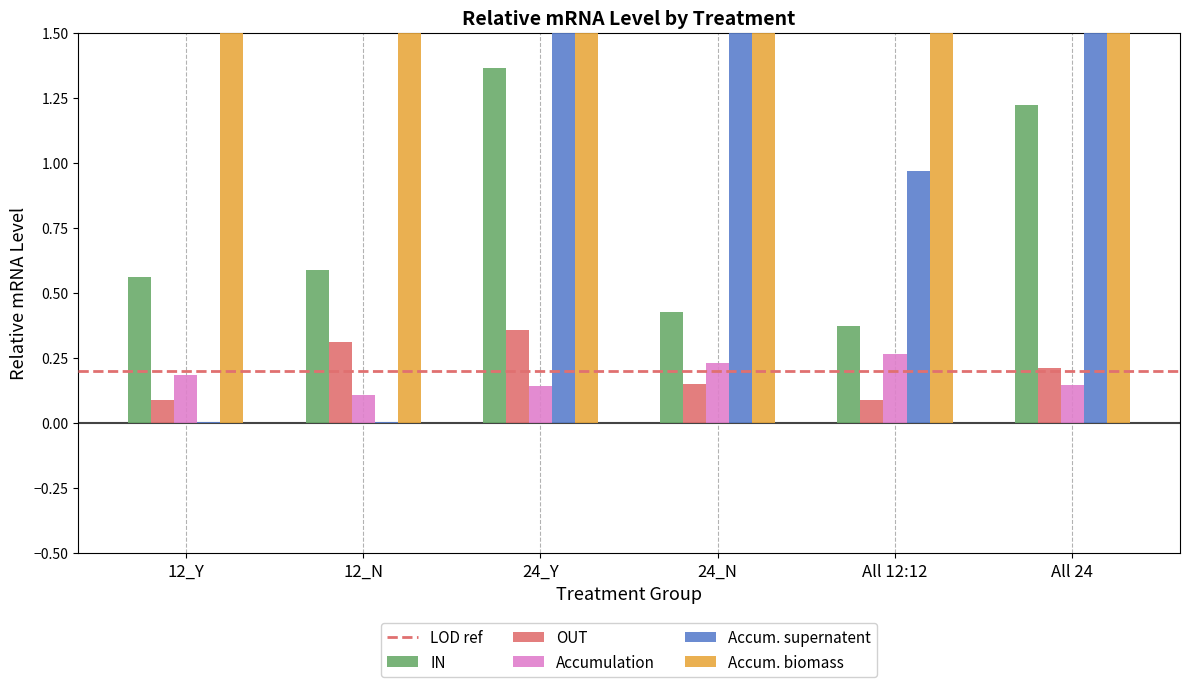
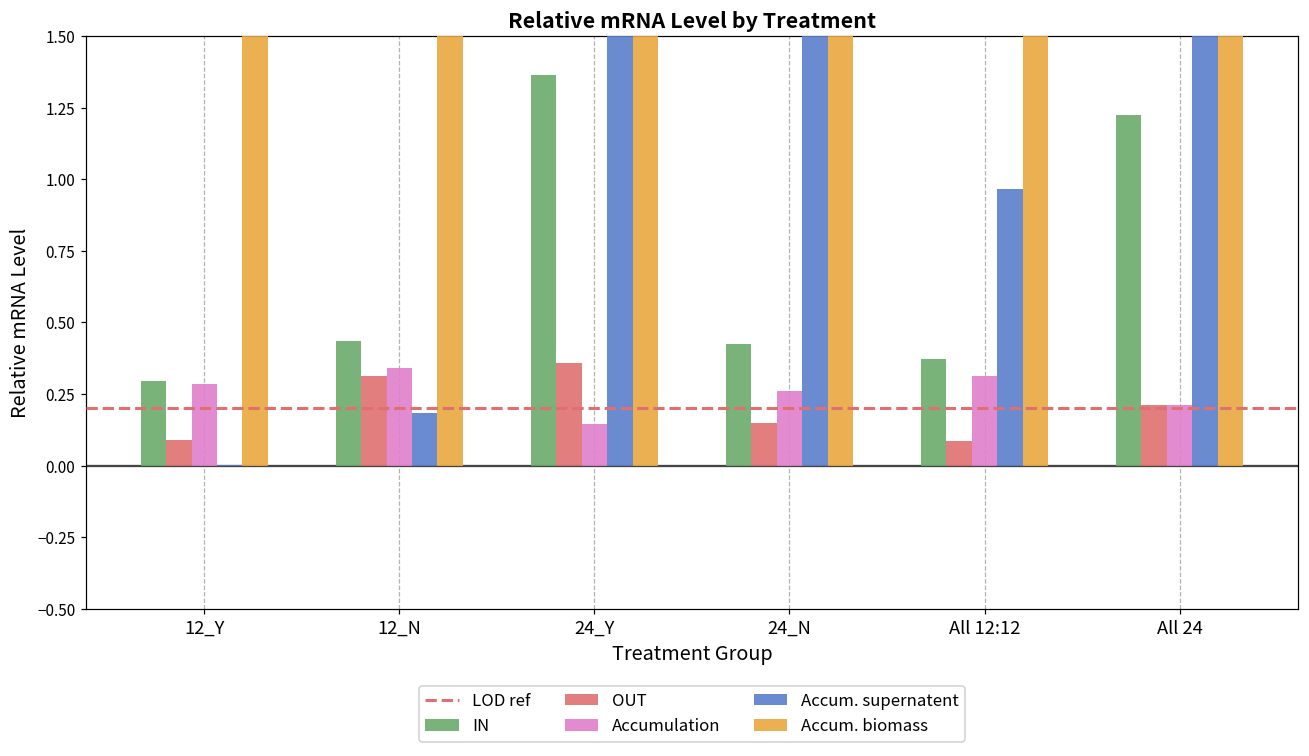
IN, 12_Y: 0.56 -> 0.30
Accumulation, 12_Y: 0.19 -> 0.28
IN, 12_N: 0.59 -> 0.44
Accumulation, 12_N: 0.11 -> 0.34
Accum. supernatent, 12_N: 0.00 -> 0.18
Accumulation, 24_N: 0.23 -> 0.26
Accumulation, All 12:12: 0.26 -> 0.31
Accumulation, All 24: 0.15 -> 0.21
